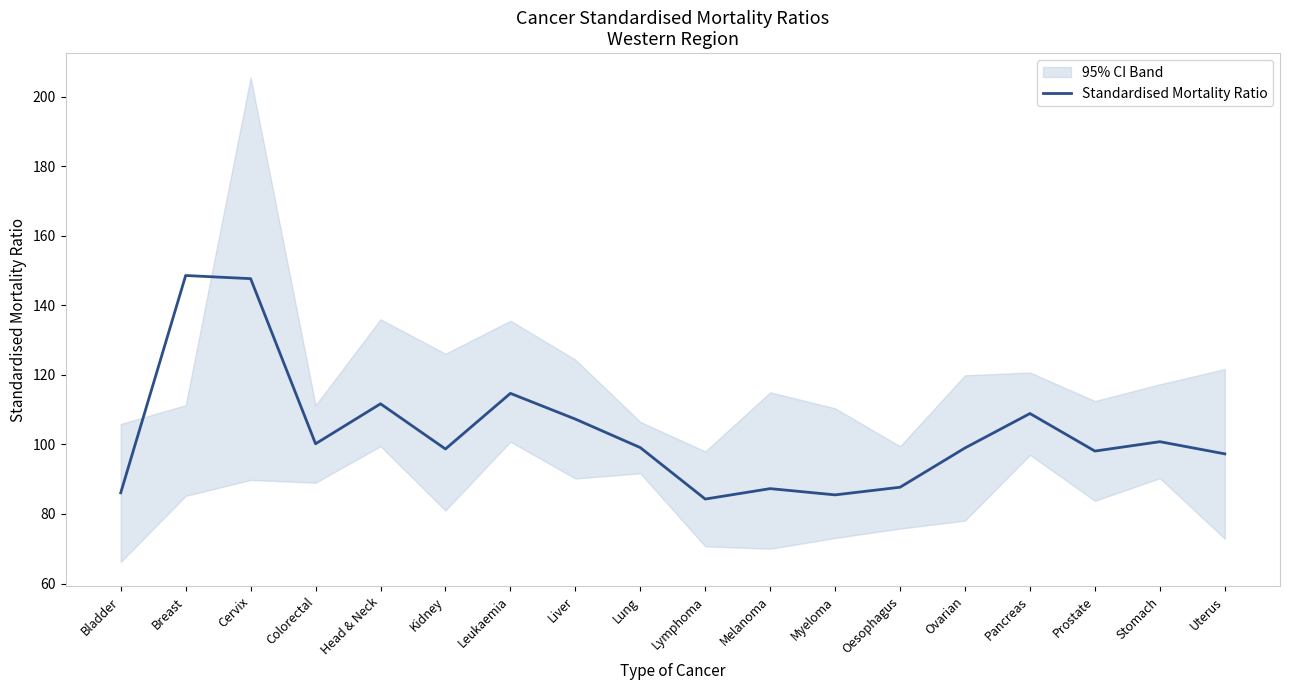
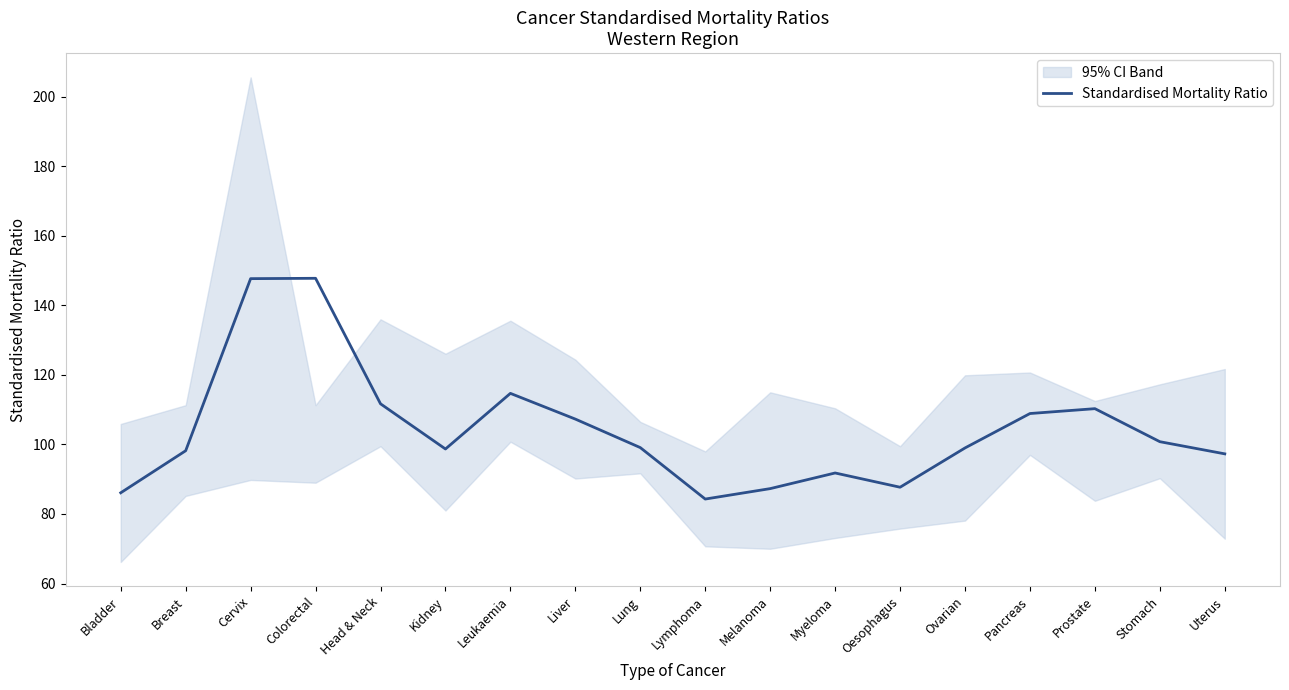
Standardised Mortality Ratio, Breast: 149 -> 98
Standardised Mortality Ratio, Colorectal: 100 -> 148
Standardised Mortality Ratio, Myeloma: 86 -> 92
Standardised Mortality Ratio, Prostate: 98 -> 110
